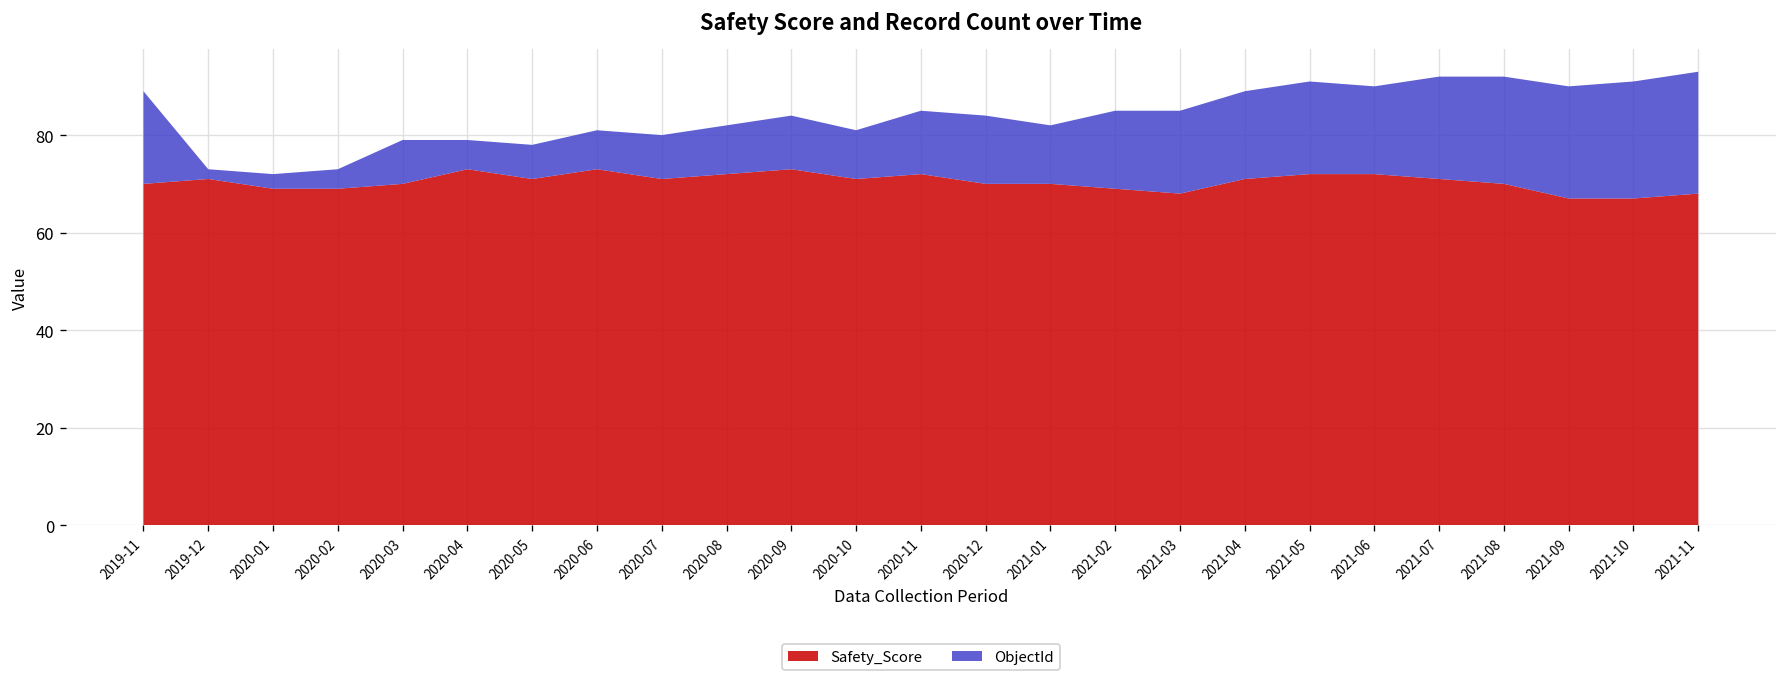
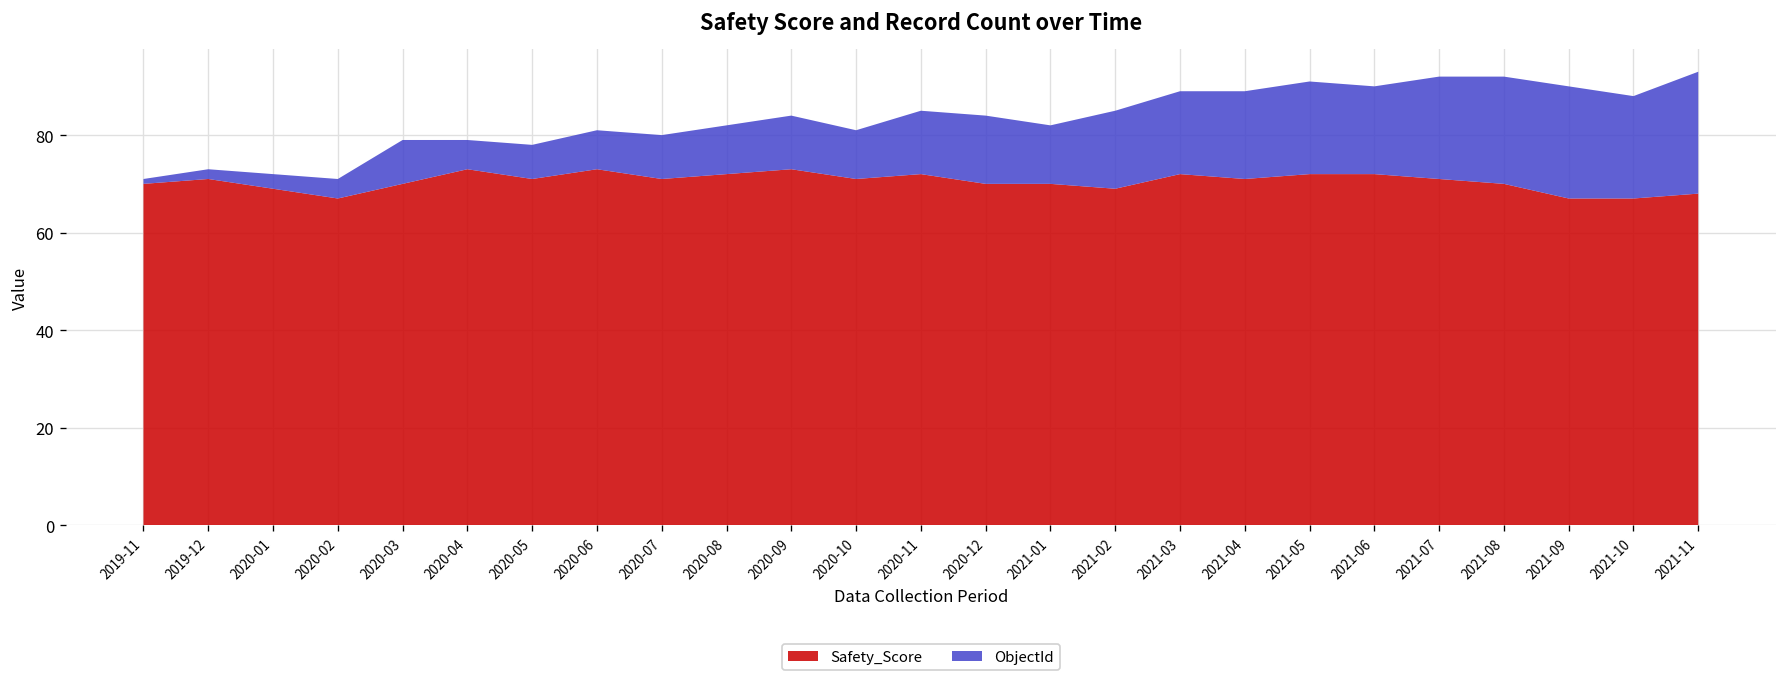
ObjectId, 2019-11: 19 -> 1
Safety_Score, 2020-02: 69 -> 67
Safety_Score, 2021-03: 68 -> 72
ObjectId, 2021-10: 24 -> 21
